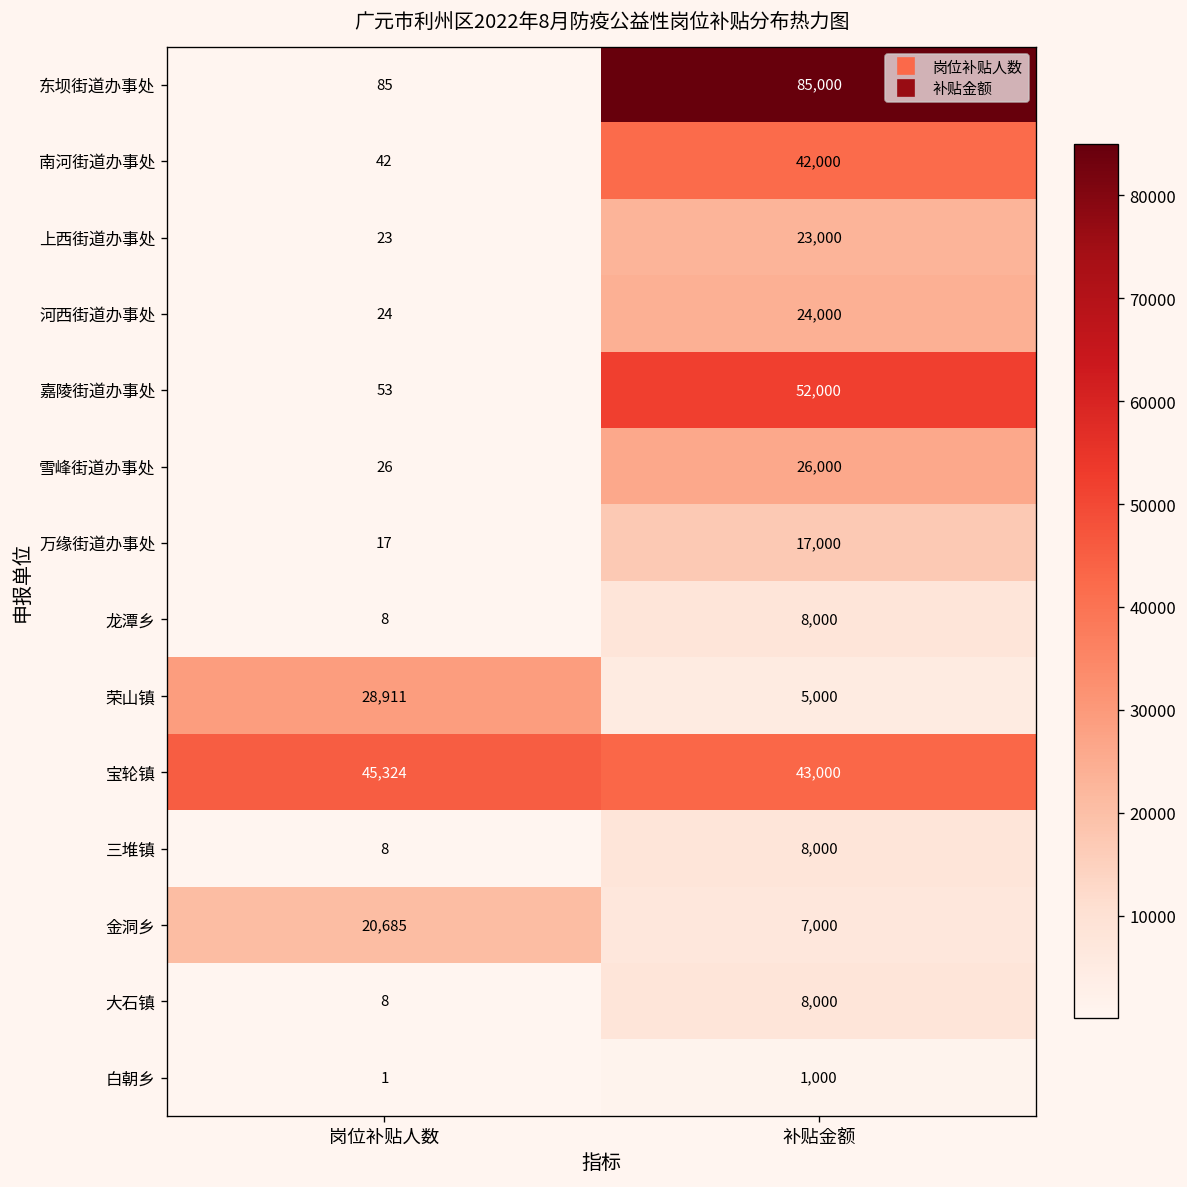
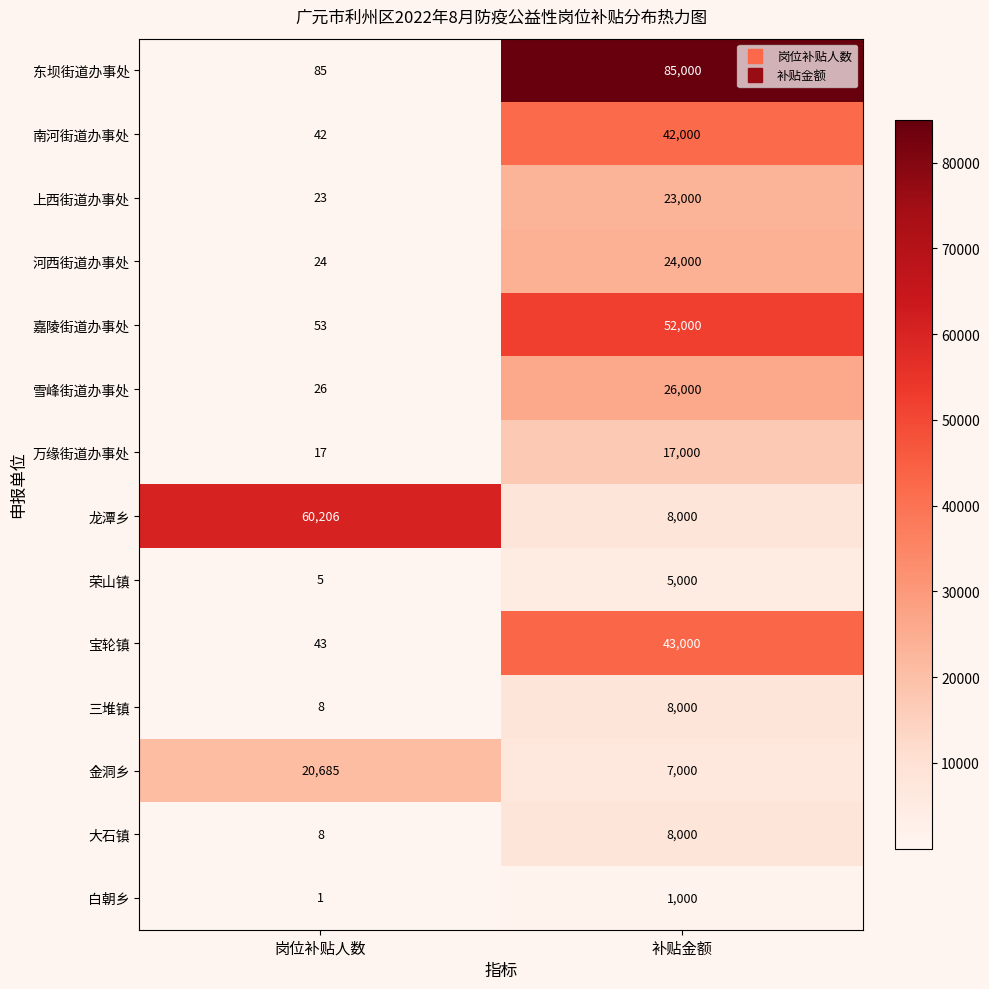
龙潭乡, 岗位补贴人数: 8 -> 60,206
荣山镇, 岗位补贴人数: 28,911 -> 5
宝轮镇, 岗位补贴人数: 45,324 -> 43
